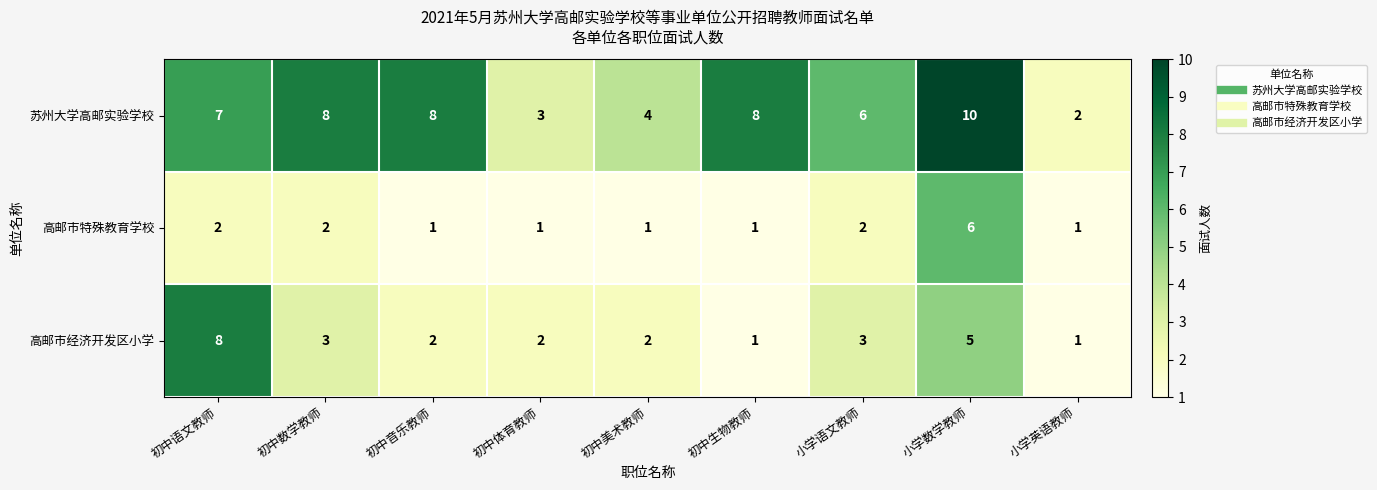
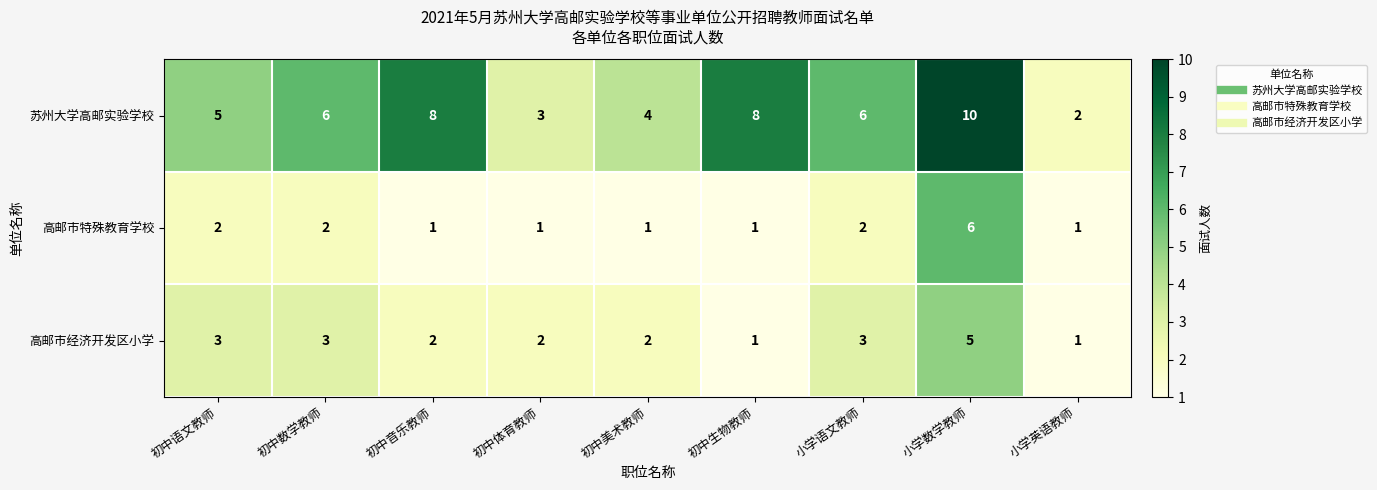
苏州大学高邮实验学校, 初中语文教师: 7 -> 5
苏州大学高邮实验学校, 初中数学教师: 8 -> 6
高邮市经济开发区小学, 初中语文教师: 8 -> 3
